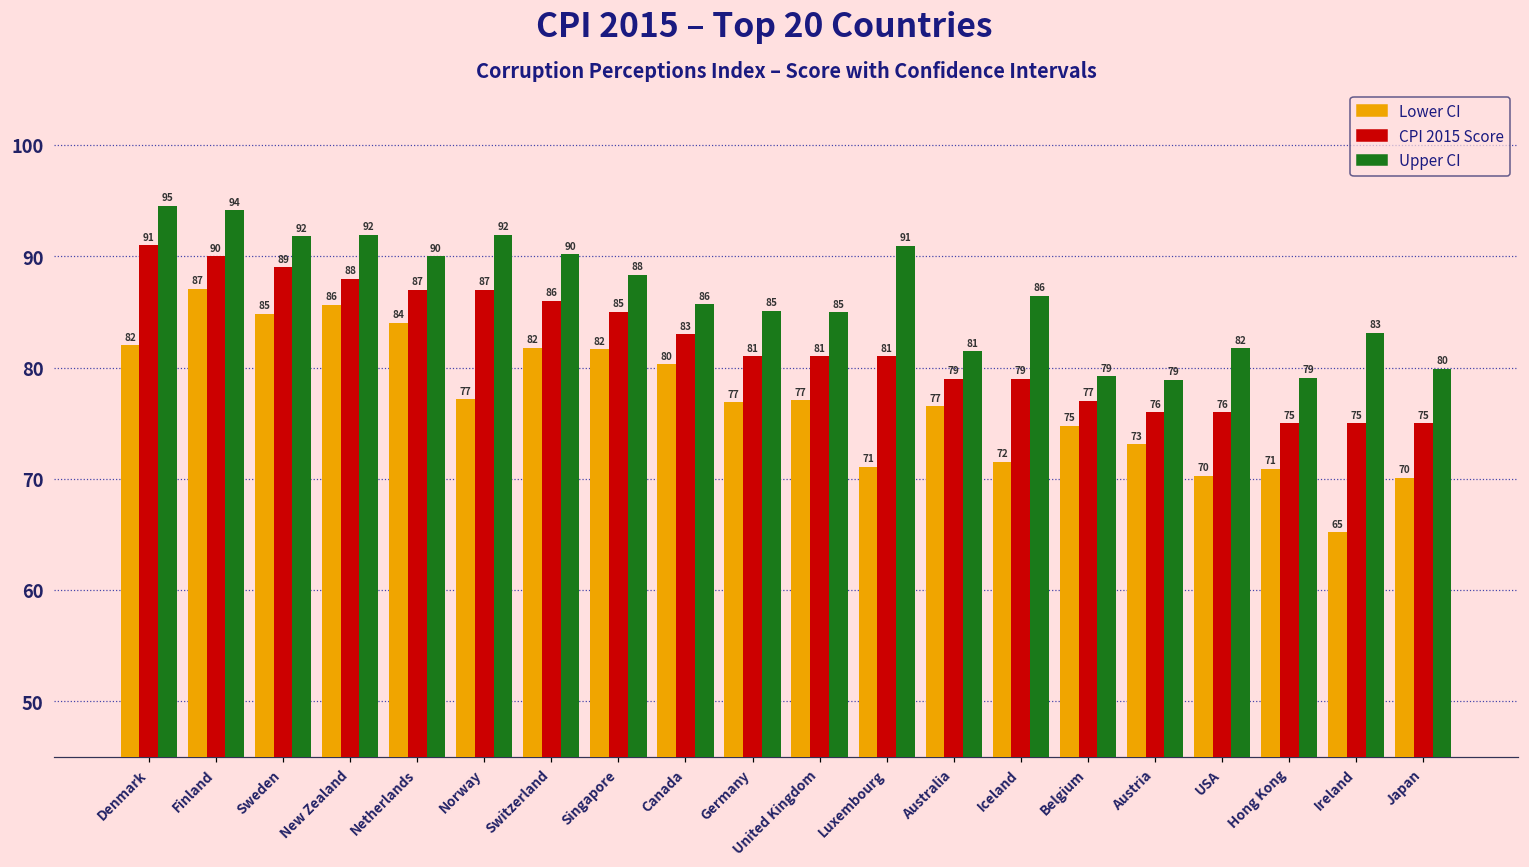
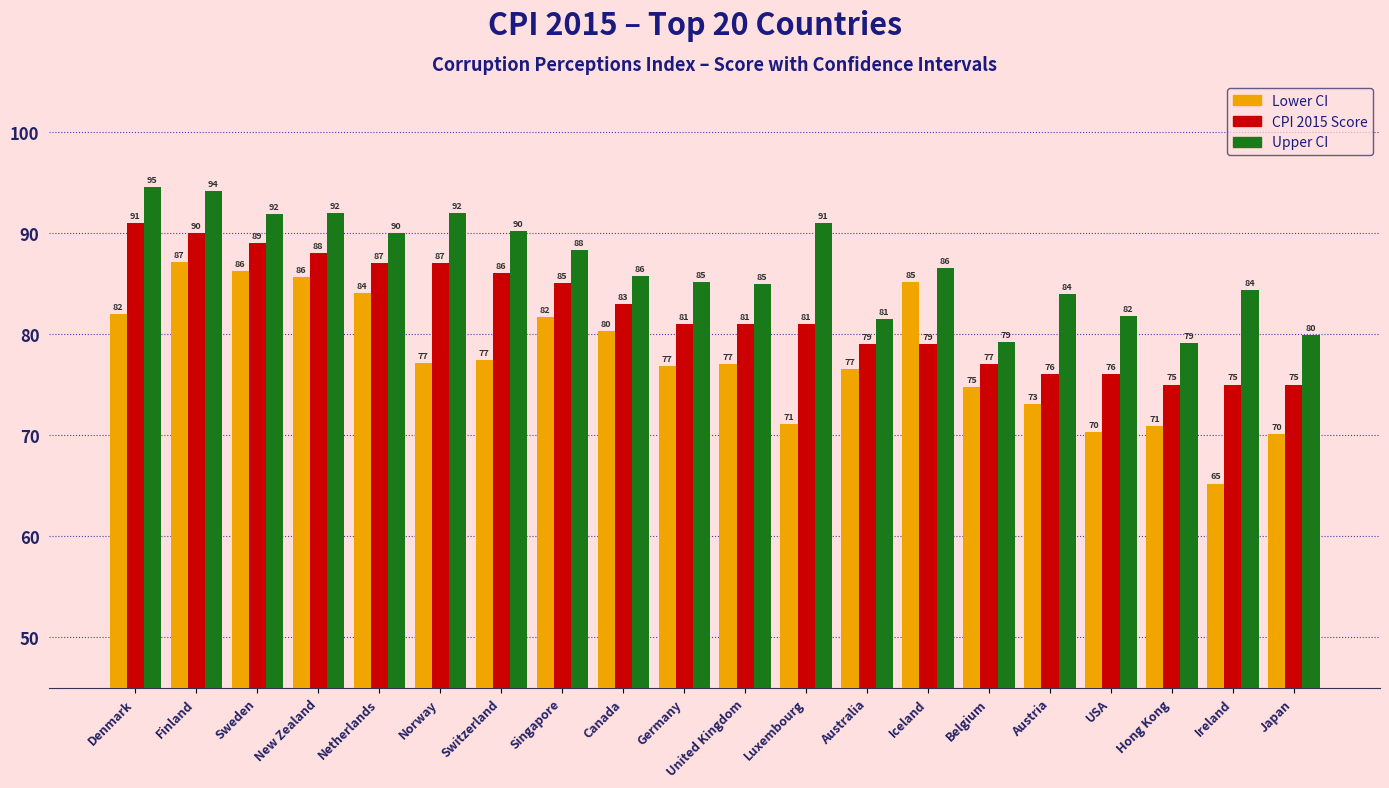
Lower CI, Sweden: 85 -> 86
Lower CI, Switzerland: 82 -> 77
Lower CI, Iceland: 72 -> 85
Upper CI, Austria: 79 -> 84
Upper CI, Ireland: 83 -> 84
